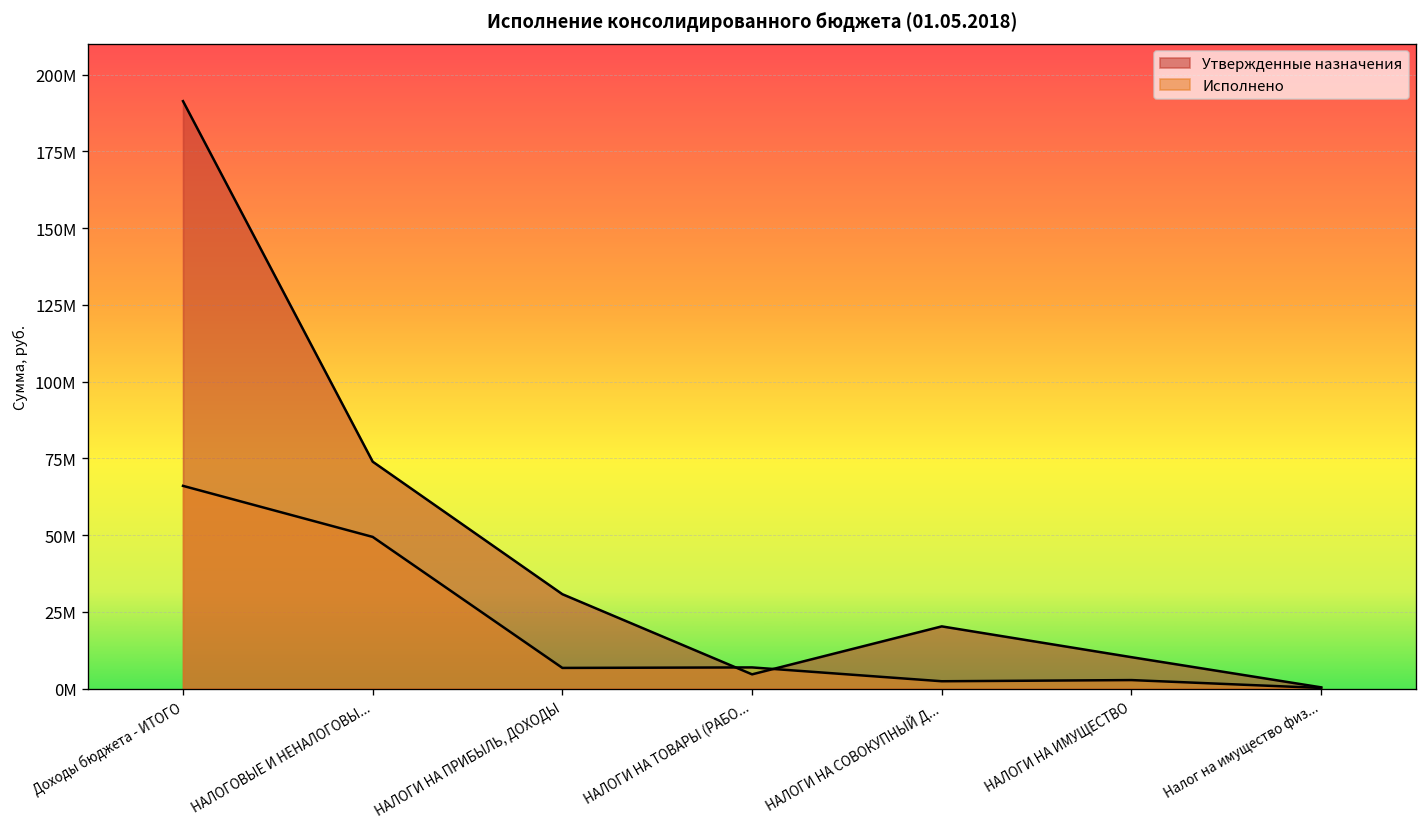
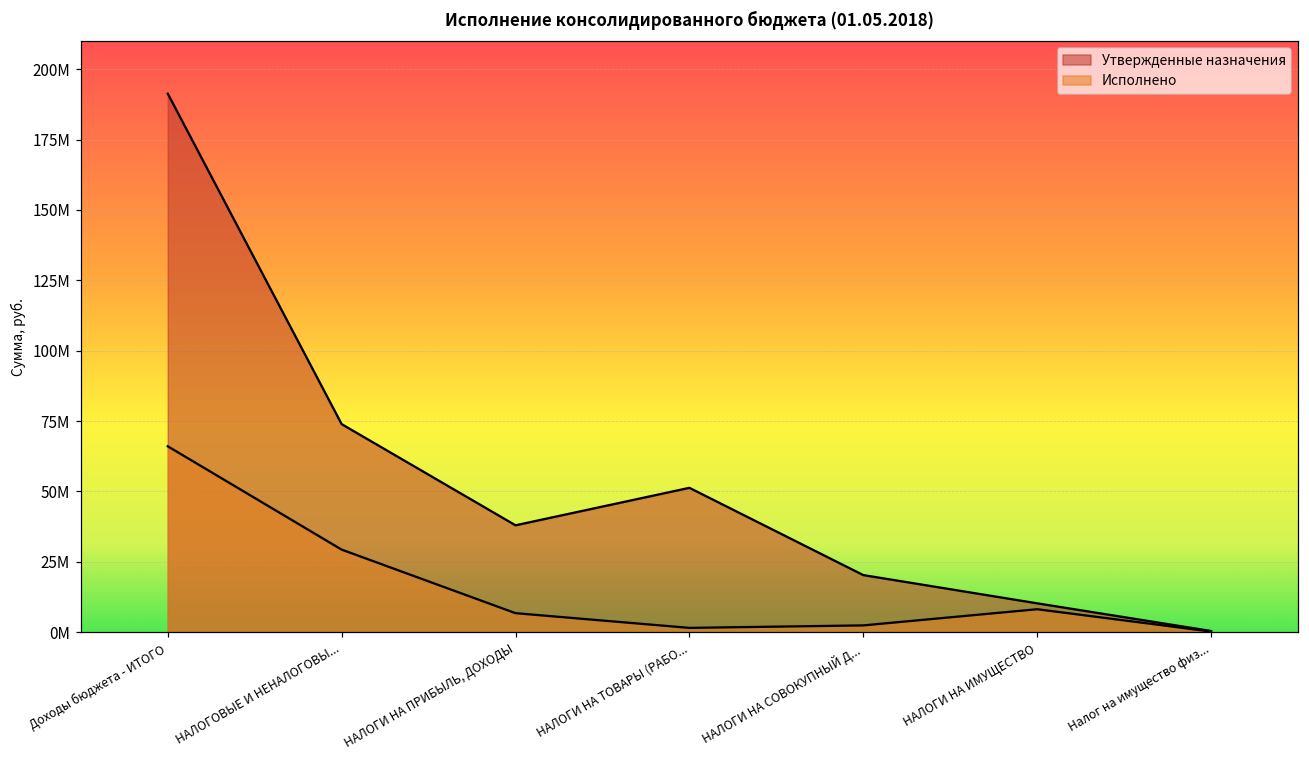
Исполнено, НАЛОГОВЫЕ И НЕНАЛОГОВЫ...: 49000000 -> 29000000
Утвержденные назначения, НАЛОГИ НА ПРИБЫЛЬ, ДОХОДЫ: 31000000 -> 38000000
Утвержденные назначения, НАЛОГИ НА ТОВАРЫ (РАБО...: 5000000 -> 51000000
Исполнено, НАЛОГИ НА ТОВАРЫ (РАБО...: 7000000 -> 1000000
Исполнено, НАЛОГИ НА ИМУЩЕСТВО: 3000000 -> 8000000
